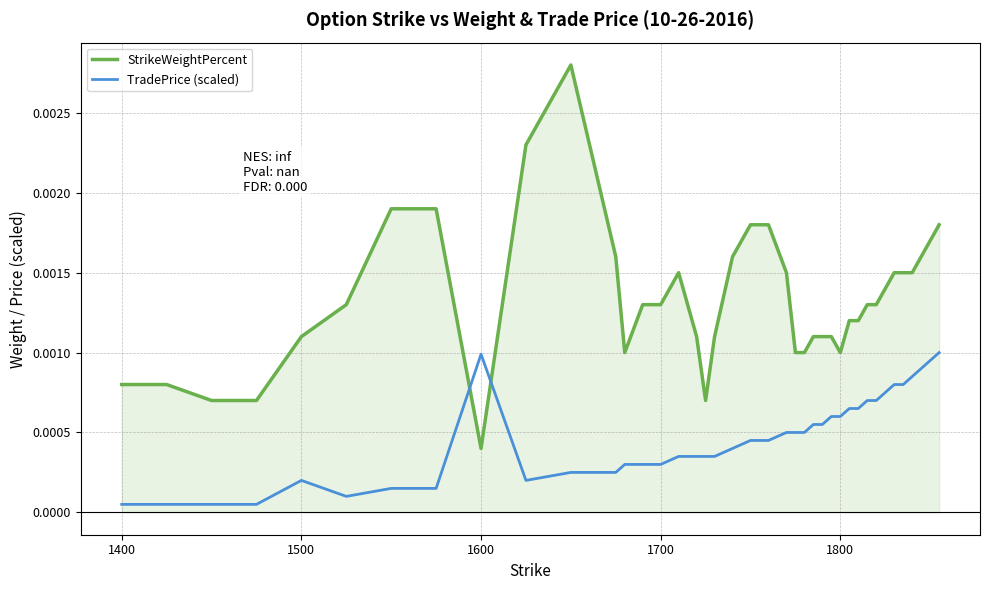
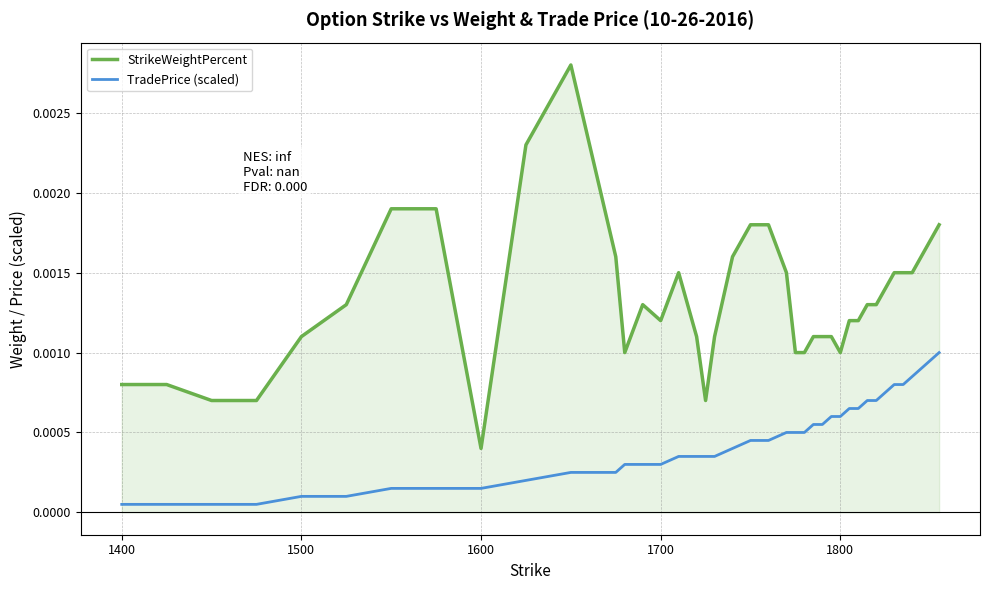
TradePrice (scaled), 1500: 0.00020 -> 0.00010
TradePrice (scaled), 1600: 0.00099 -> 0.00015
StrikeWeightPercent, 1700: 0.0013 -> 0.0012
